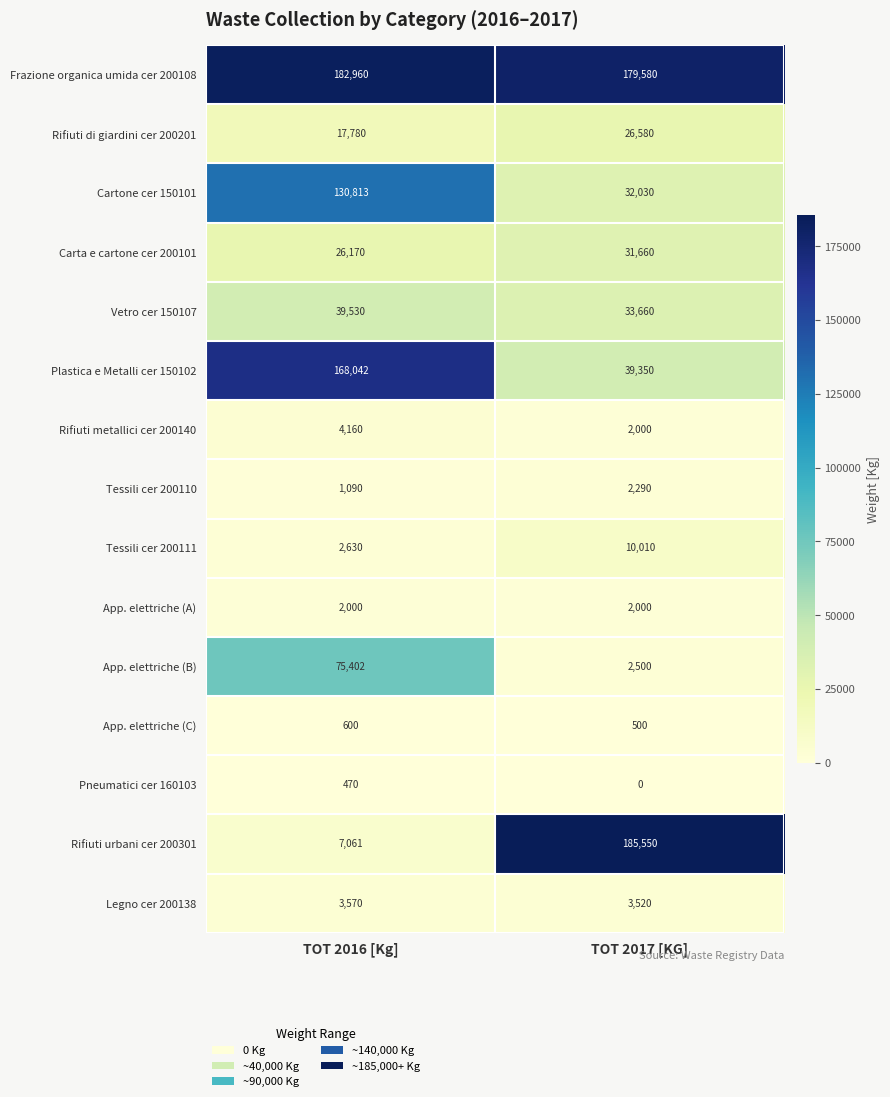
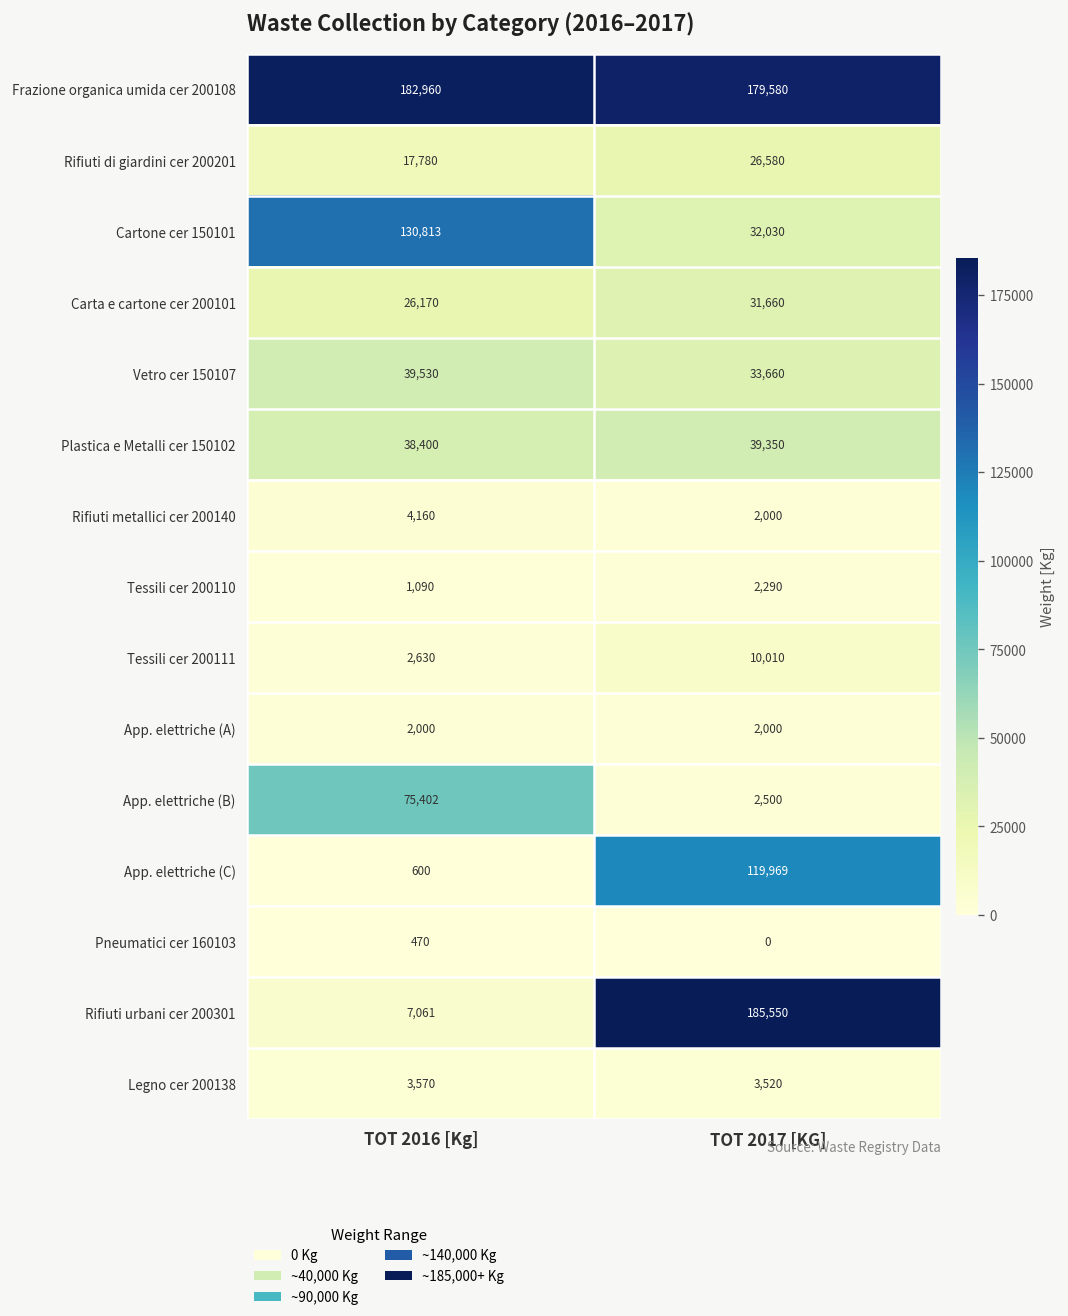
Plastica e Metalli cer 150102, TOT 2016 [Kg]: 168,042 -> 38,400
App. elettriche (C), TOT 2017 [KG]: 500 -> 119,969
